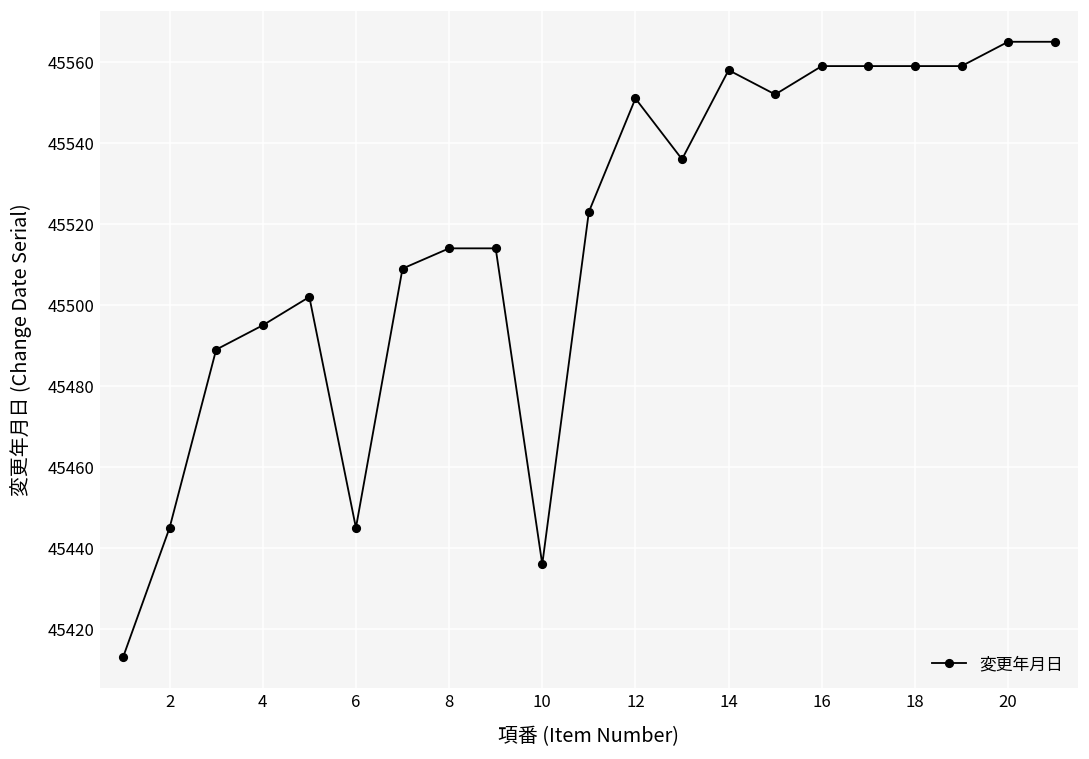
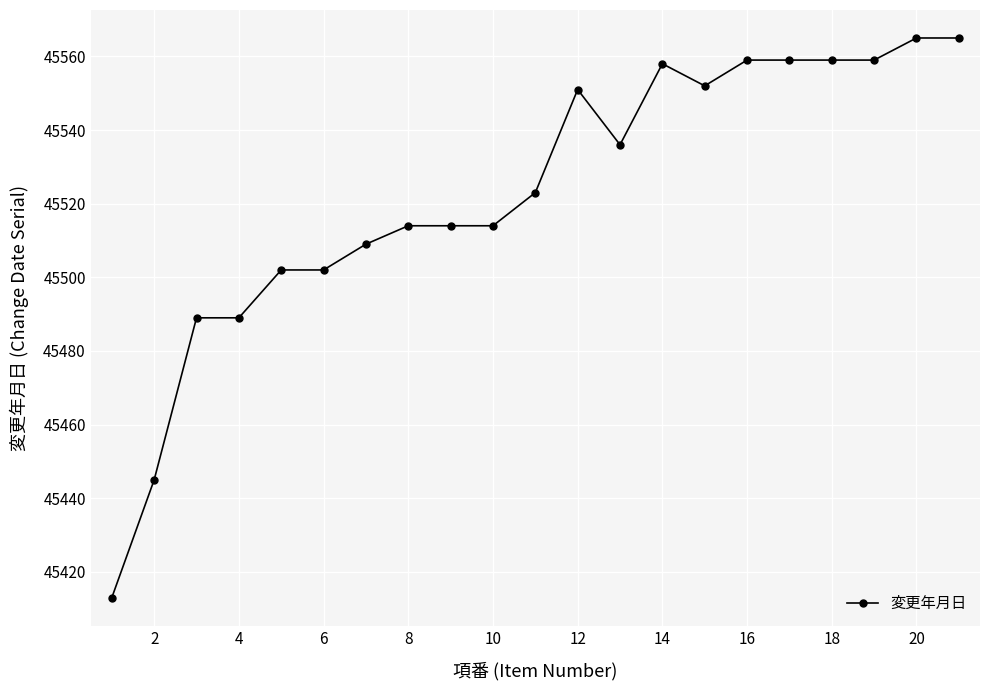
4: 45495 -> 45489
6: 45445 -> 45502
10: 45436 -> 45514
